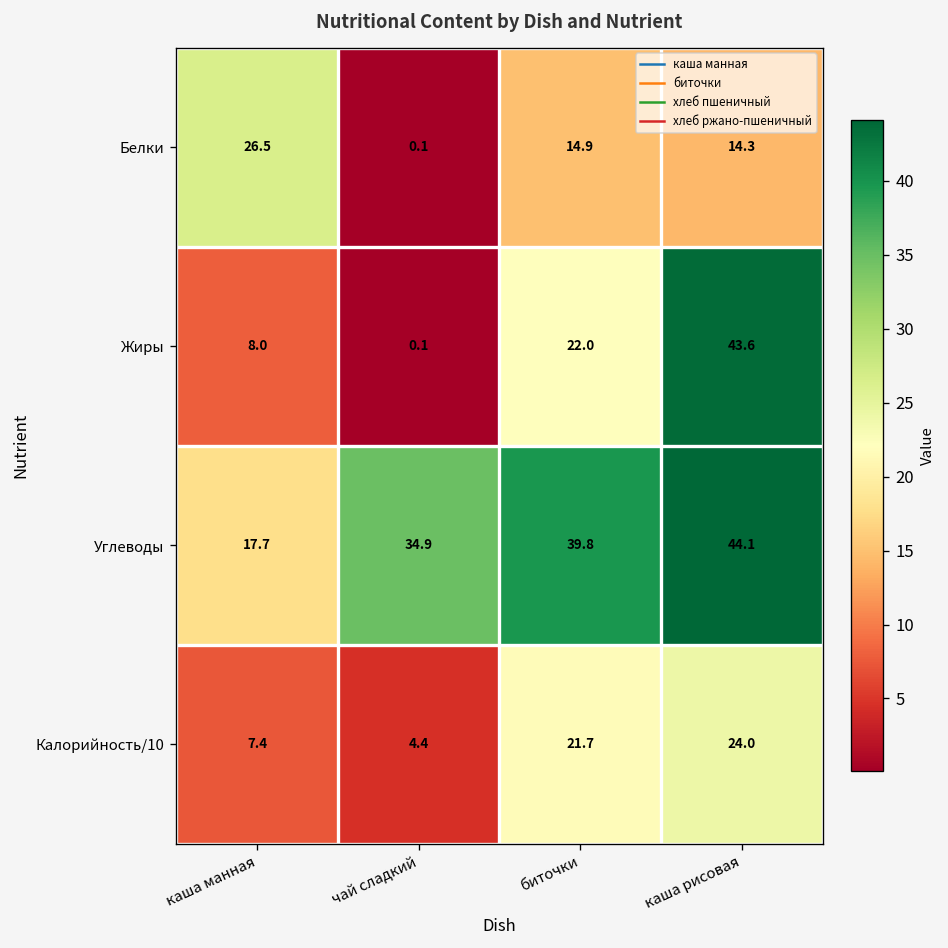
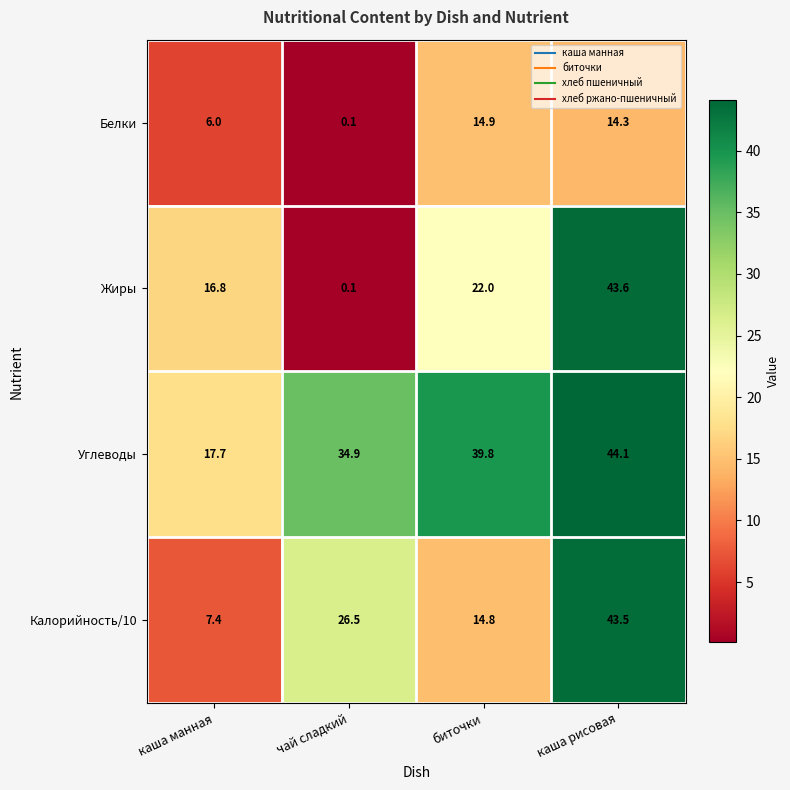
Белки, каша манная: 26.5 -> 6.0
Жиры, каша манная: 8.0 -> 16.8
Калорийность/10, чай сладкий: 4.4 -> 26.5
Калорийность/10, биточки: 21.7 -> 14.8
Калорийность/10, каша рисовая: 24.0 -> 43.5
